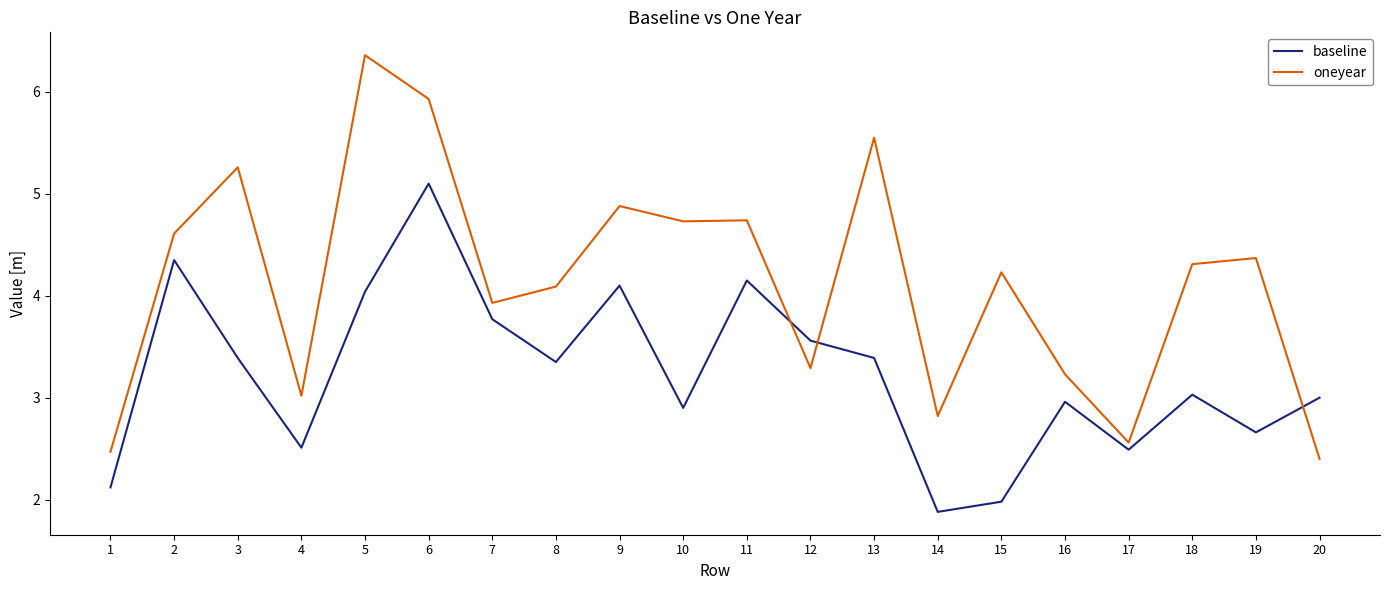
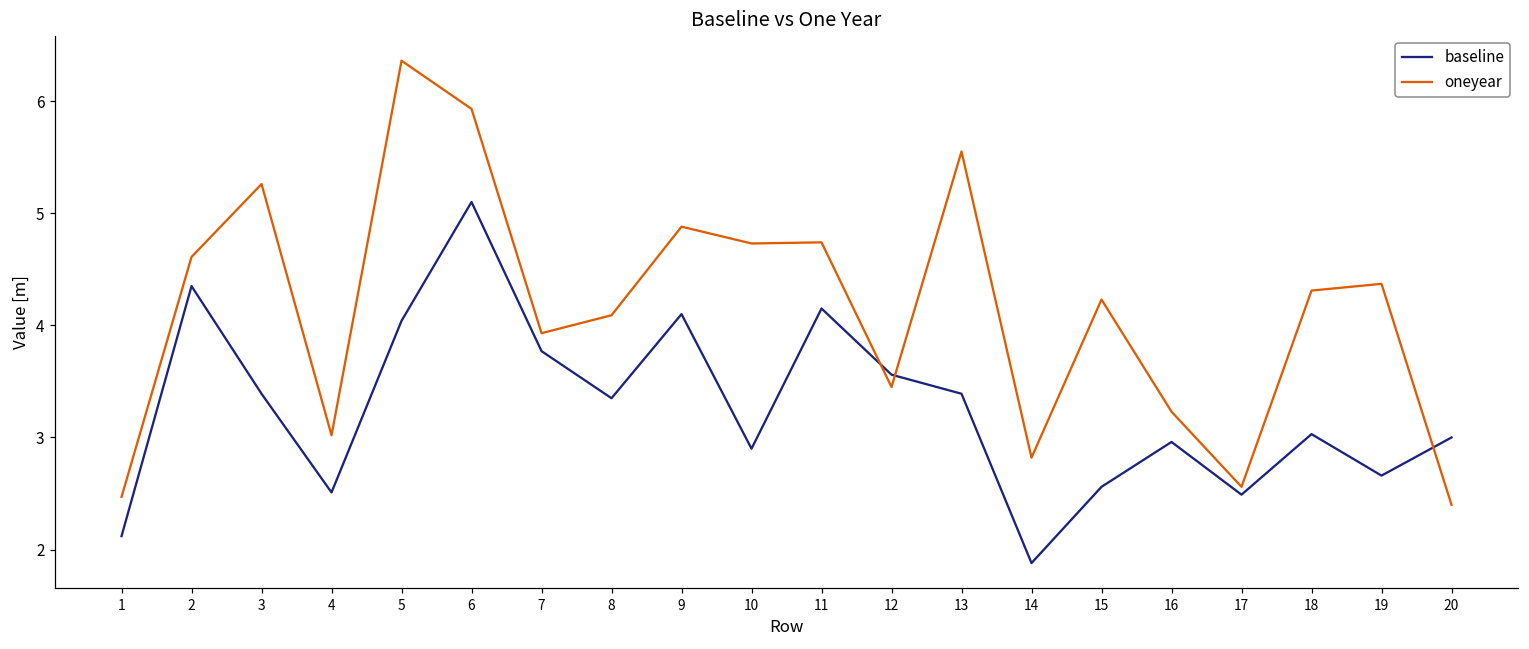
oneyear, 12: 3.29 -> 3.45
baseline, 15: 1.98 -> 2.56
